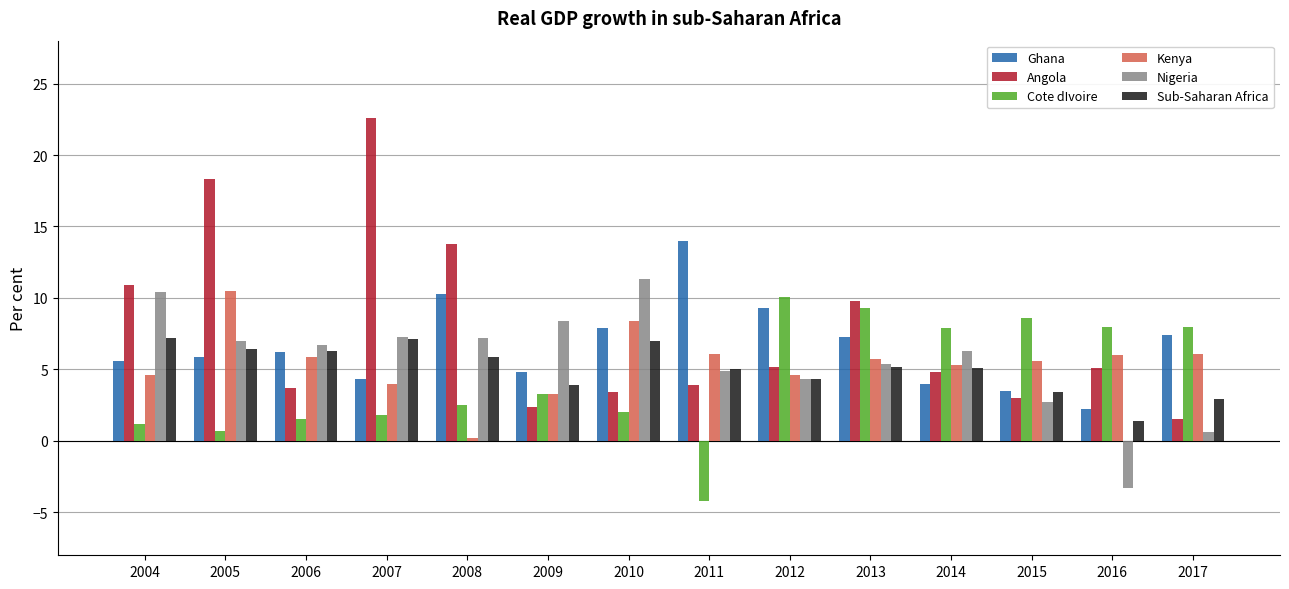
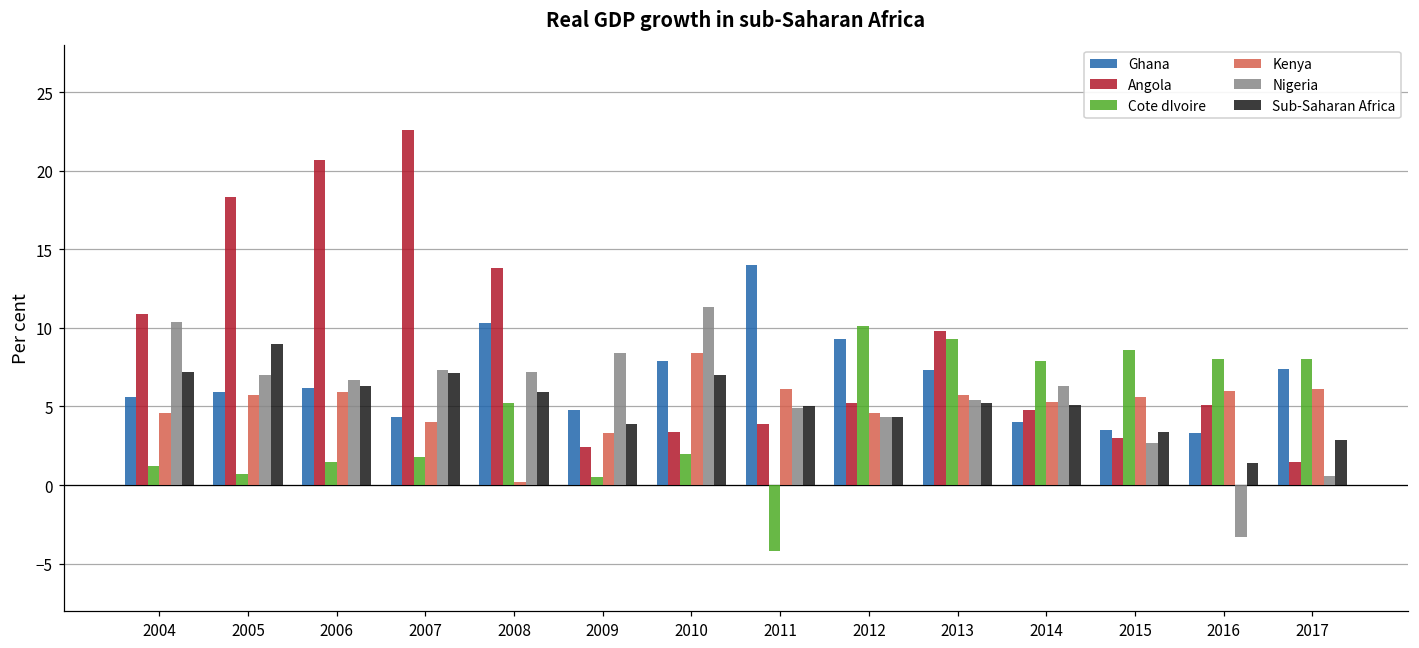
Kenya, 2005: 10.5 -> 5.7
Sub-Saharan Africa, 2005: 6.4 -> 9.0
Angola, 2006: 3.7 -> 20.7
Cote dIvoire, 2008: 2.5 -> 5.2
Cote dIvoire, 2009: 3.3 -> 0.5
Ghana, 2016: 2.2 -> 3.3
